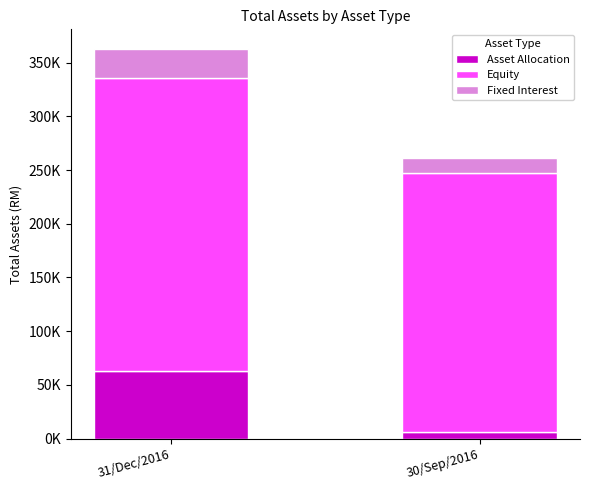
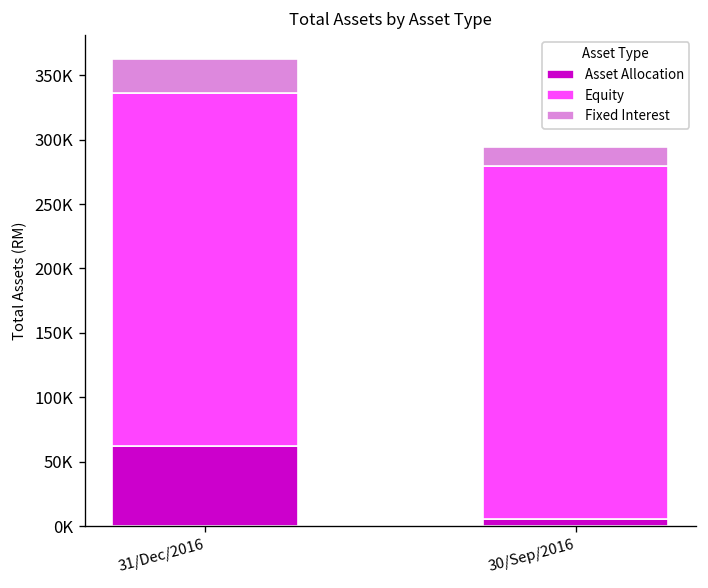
Equity, 30/Sep/2016: 241000 -> 274000
